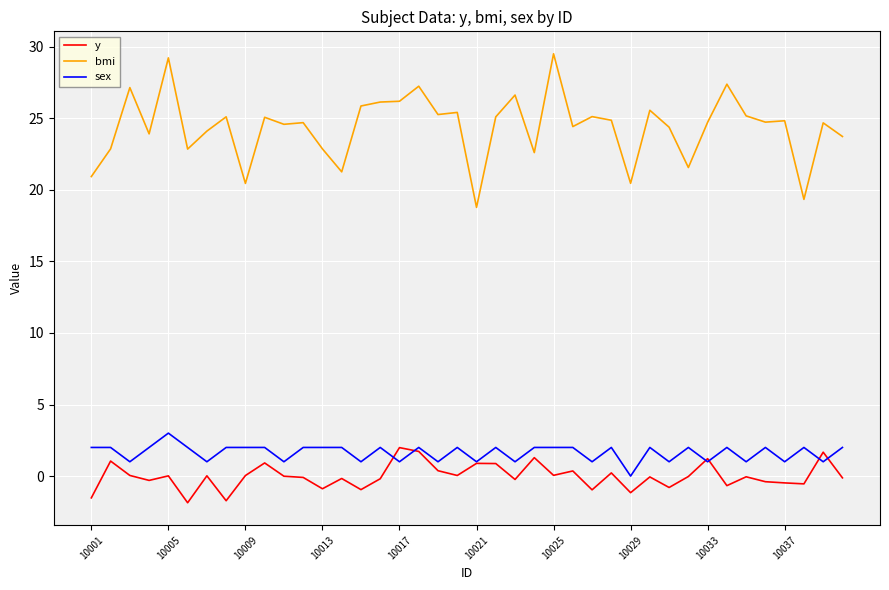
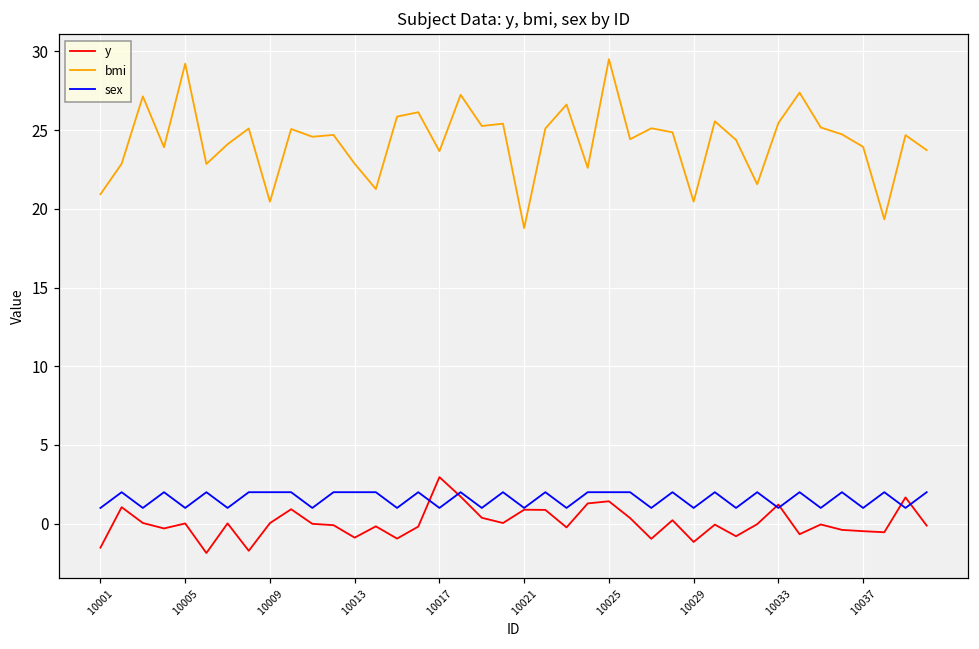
sex, 10001: 2 -> 1
sex, 10005: 3 -> 1
y, 10017: 2.0 -> 3.0
bmi, 10017: 26.2 -> 23.7
y, 10025: 0.1 -> 1.4
sex, 10029: 0 -> 1
bmi, 10033: 24.7 -> 25.4
bmi, 10037: 24.8 -> 23.9
